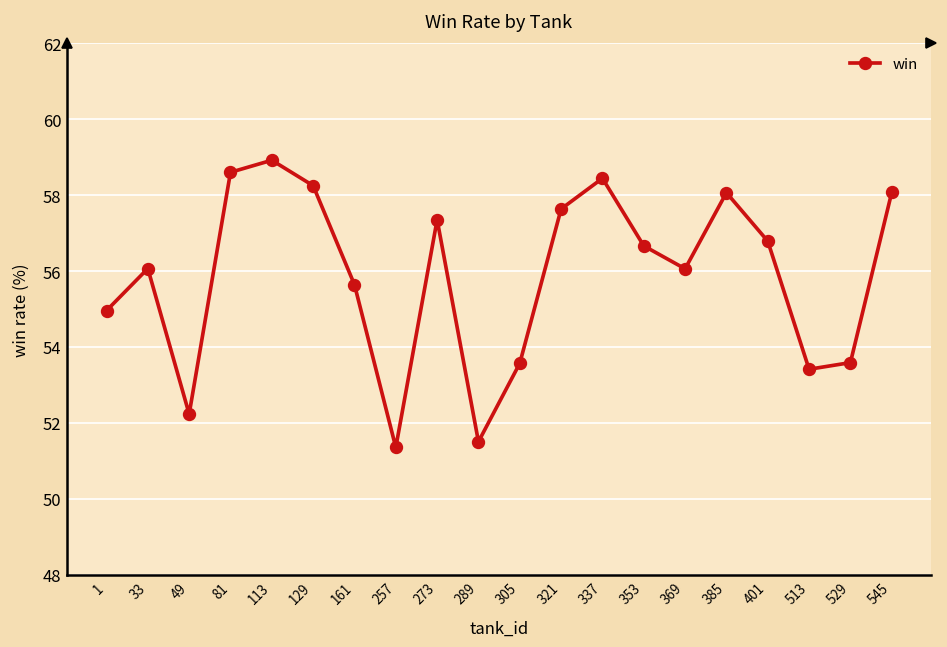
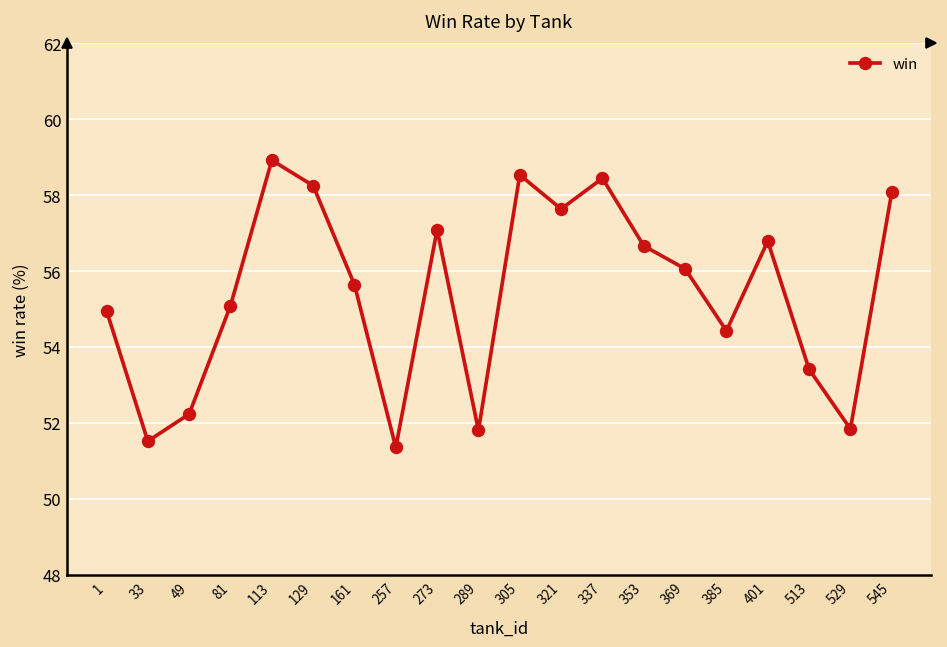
33: 56.1 -> 51.5
81: 58.6 -> 55.1
273: 57.4 -> 57.1
289: 51.5 -> 51.8
305: 53.6 -> 58.5
385: 58.1 -> 54.4
529: 53.6 -> 51.8
